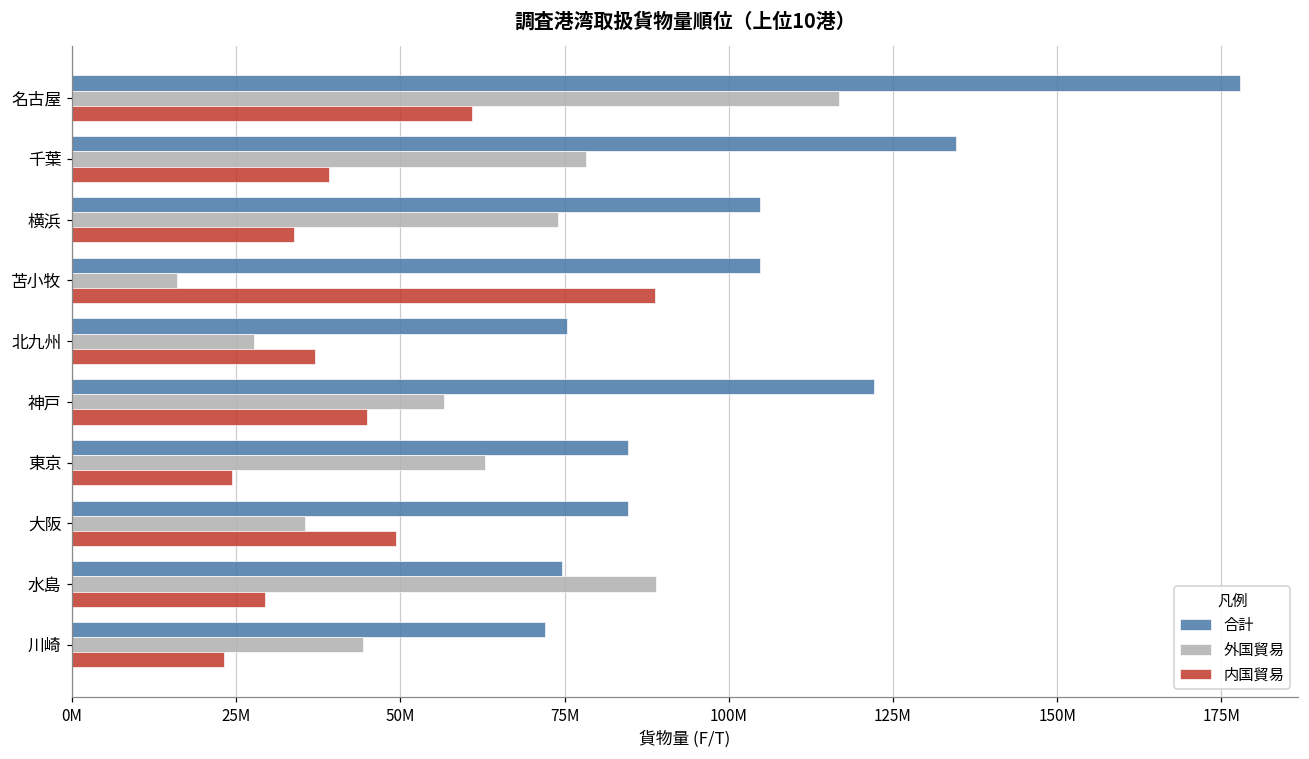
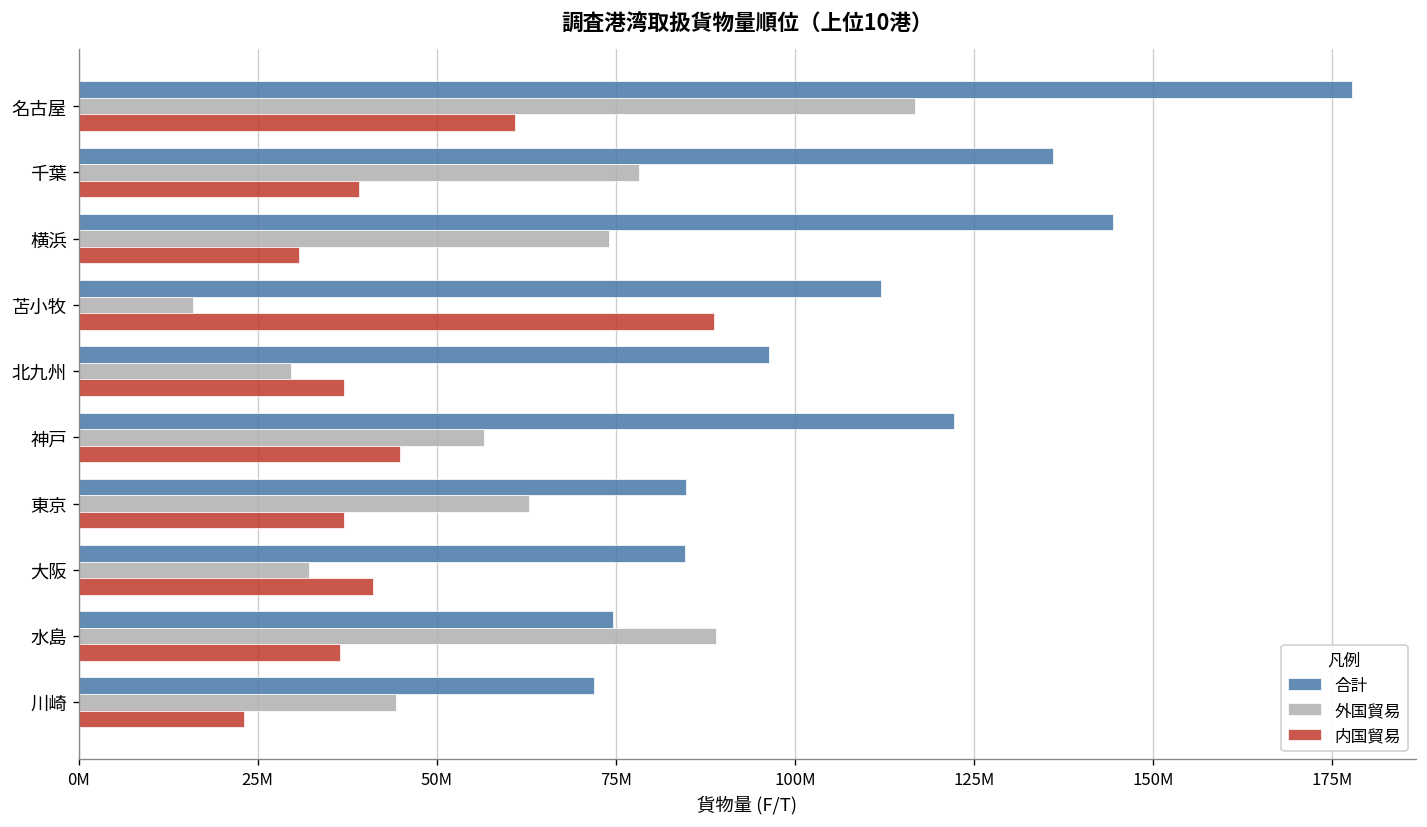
合計, 千葉: 135000000 -> 136000000
合計, 横浜: 105000000 -> 144000000
内国貿易, 横浜: 34000000 -> 31000000
合計, 苫小牧: 105000000 -> 112000000
合計, 北九州: 75000000 -> 96000000
外国貿易, 北九州: 28000000 -> 30000000
内国貿易, 東京: 24000000 -> 37000000
外国貿易, 大阪: 35000000 -> 32000000
内国貿易, 大阪: 49000000 -> 41000000
内国貿易, 水島: 29000000 -> 36000000
